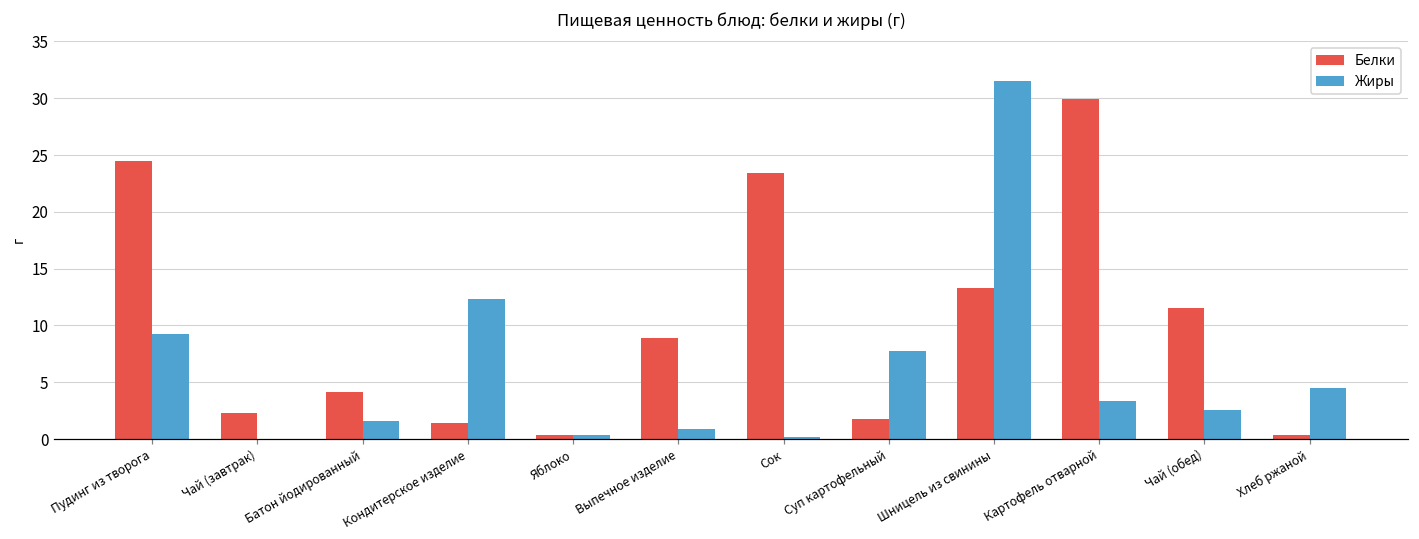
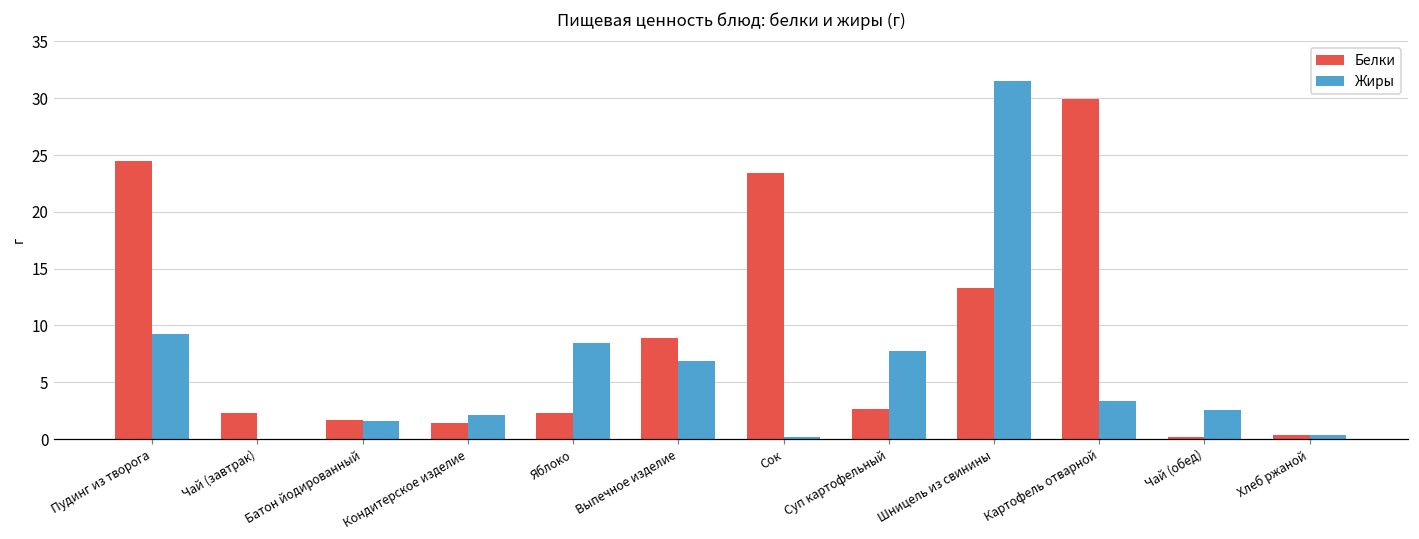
Белки, Батон йодированный: 4.1 -> 1.6
Жиры, Кондитерское изделие: 12.3 -> 2.1
Белки, Яблоко: 0.4 -> 2.3
Жиры, Яблоко: 0.4 -> 8.5
Жиры, Выпечное изделие: 0.9 -> 6.9
Белки, Суп картофельный: 1.8 -> 2.7
Белки, Чай (обед): 11.5 -> 0.2
Жиры, Хлеб ржаной: 4.5 -> 0.4
